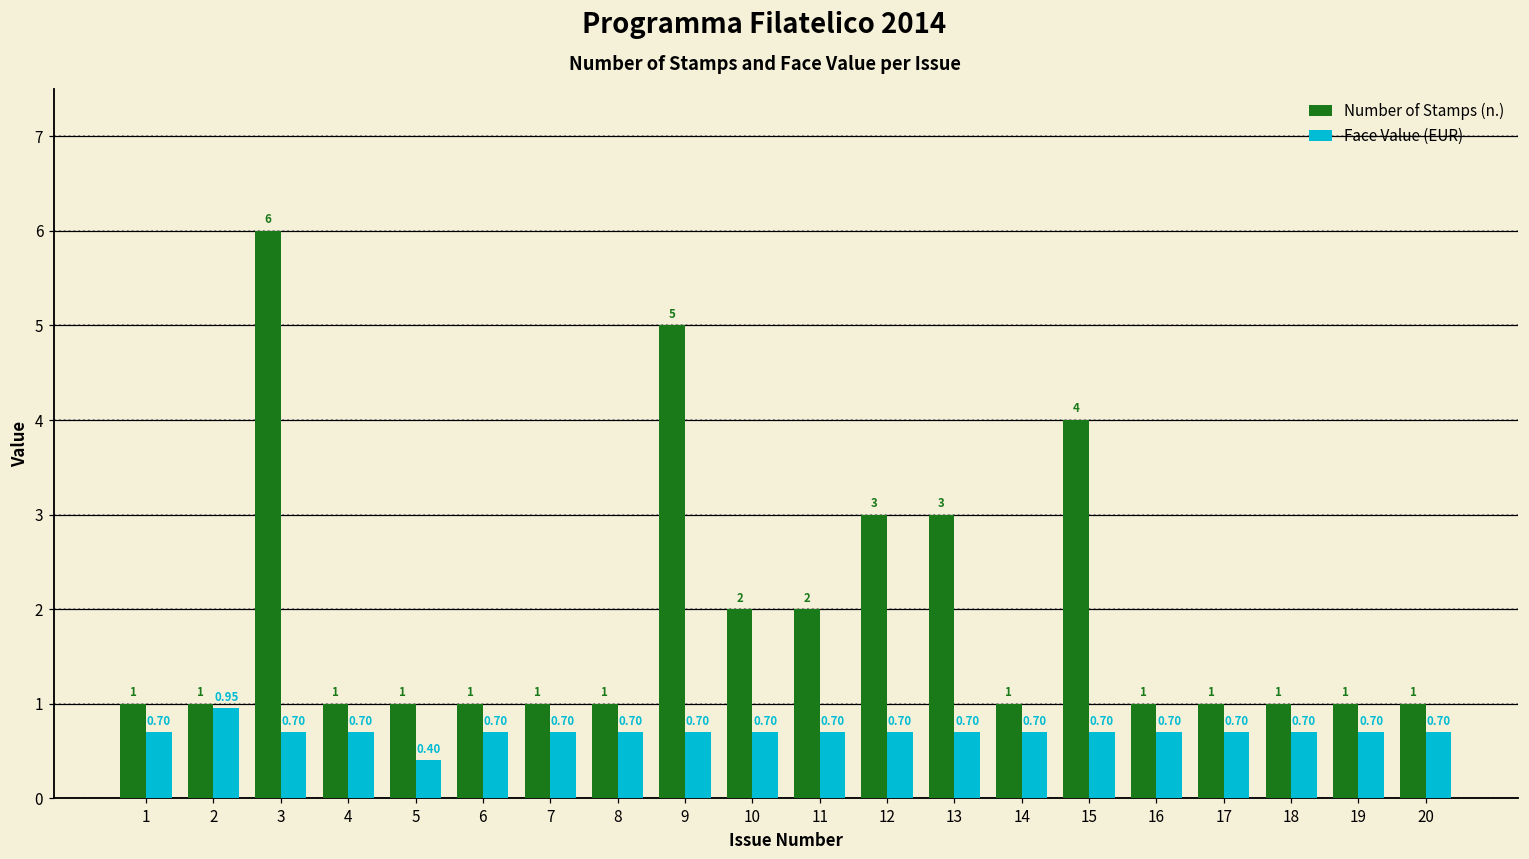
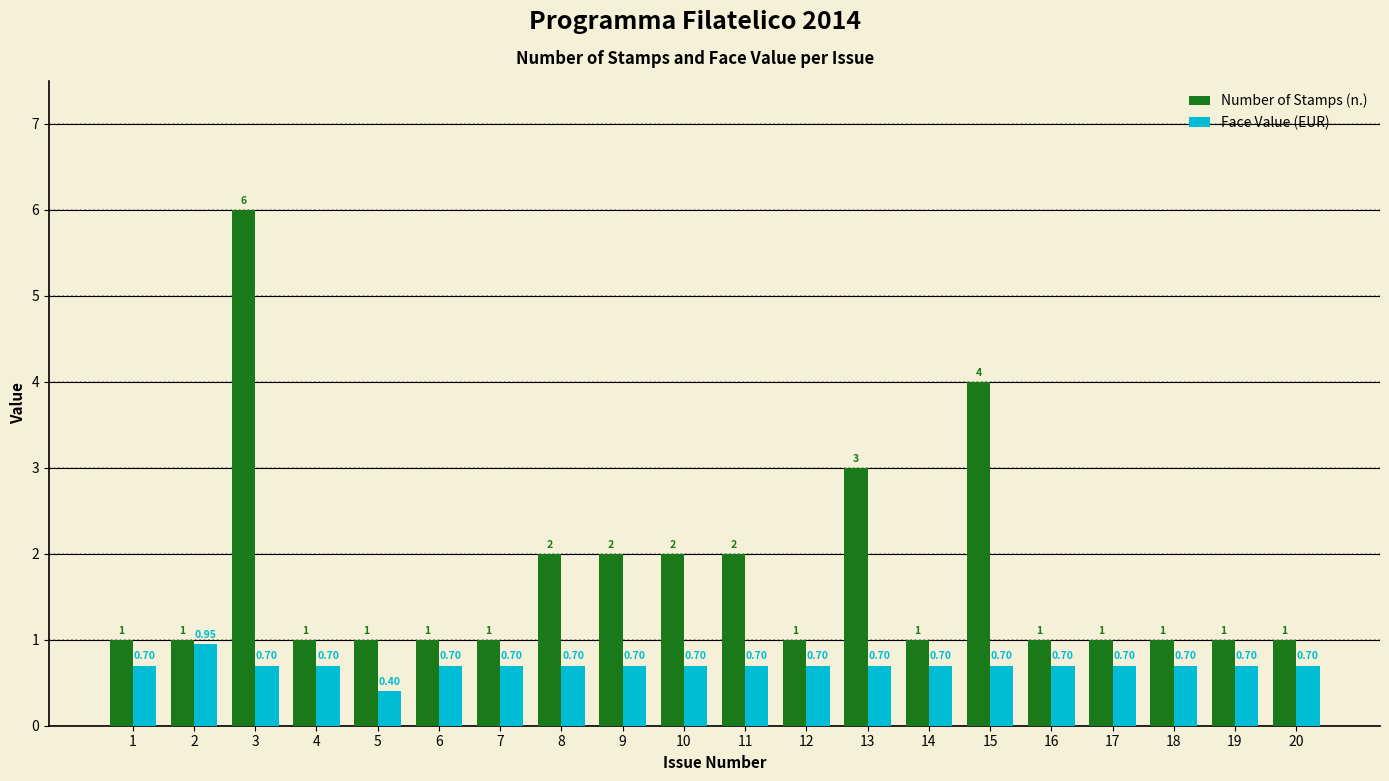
Number of Stamps (n.), 8: 1 -> 2
Number of Stamps (n.), 9: 5 -> 2
Number of Stamps (n.), 12: 3 -> 1
